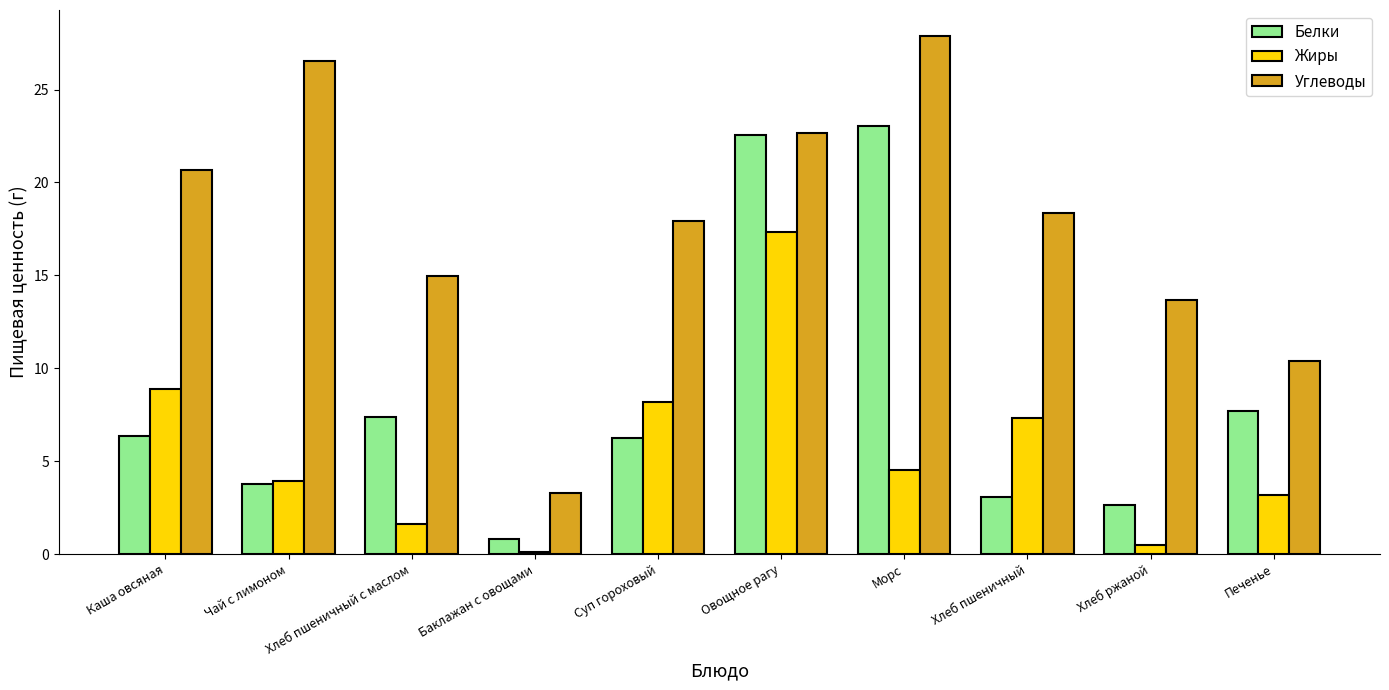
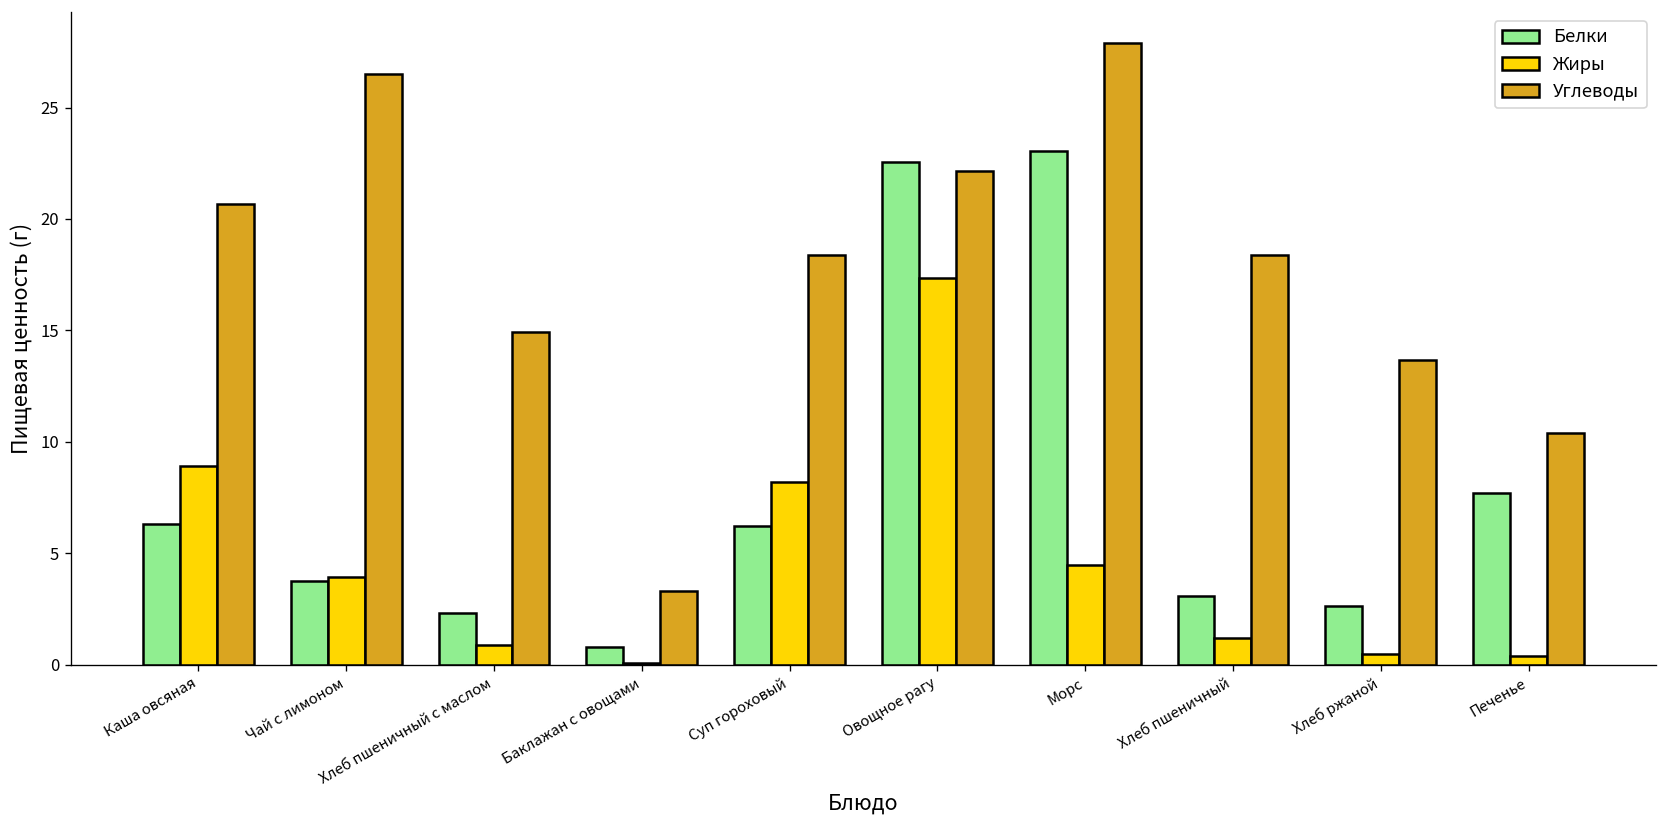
Белки, Хлеб пшеничный с маслом: 7.4 -> 2.3
Жиры, Хлеб пшеничный с маслом: 1.6 -> 0.9
Углеводы, Суп гороховый: 18.0 -> 18.4
Углеводы, Овощное рагу: 22.6 -> 22.1
Жиры, Хлеб пшеничный: 7.3 -> 1.2
Жиры, Печенье: 3.2 -> 0.4
